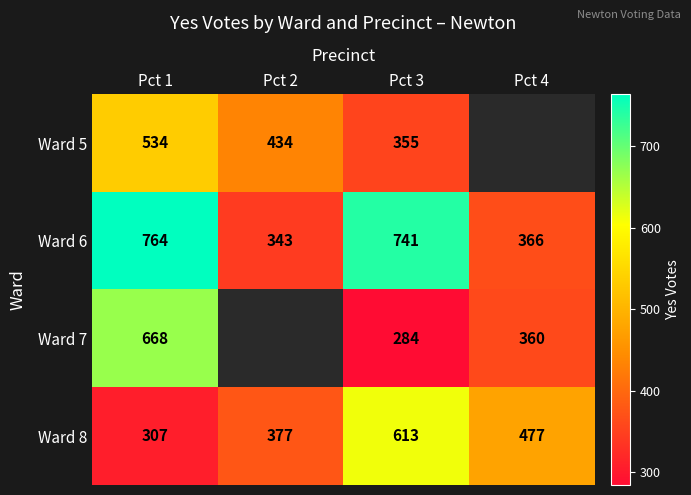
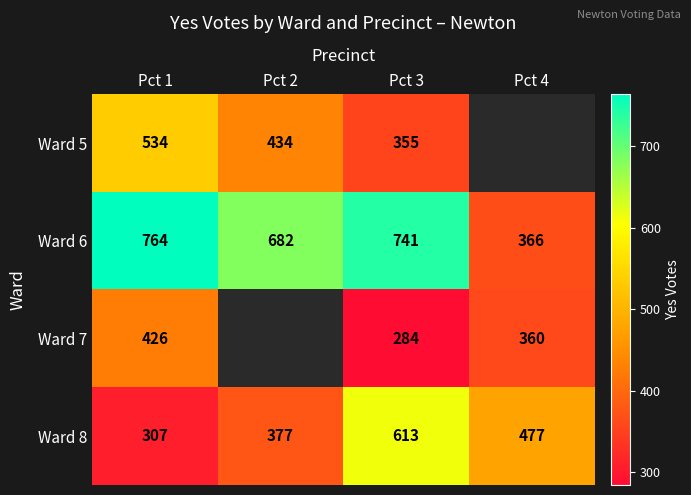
Ward 6, Pct 2: 343 -> 682
Ward 7, Pct 1: 668 -> 426
